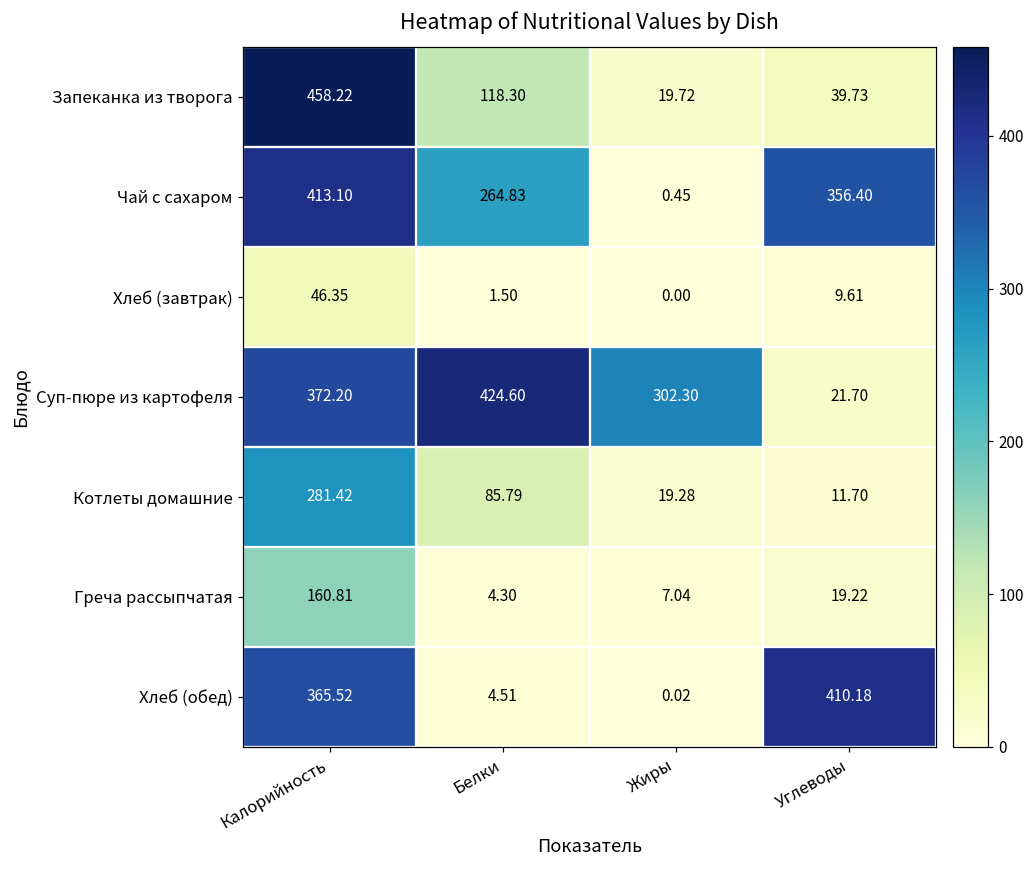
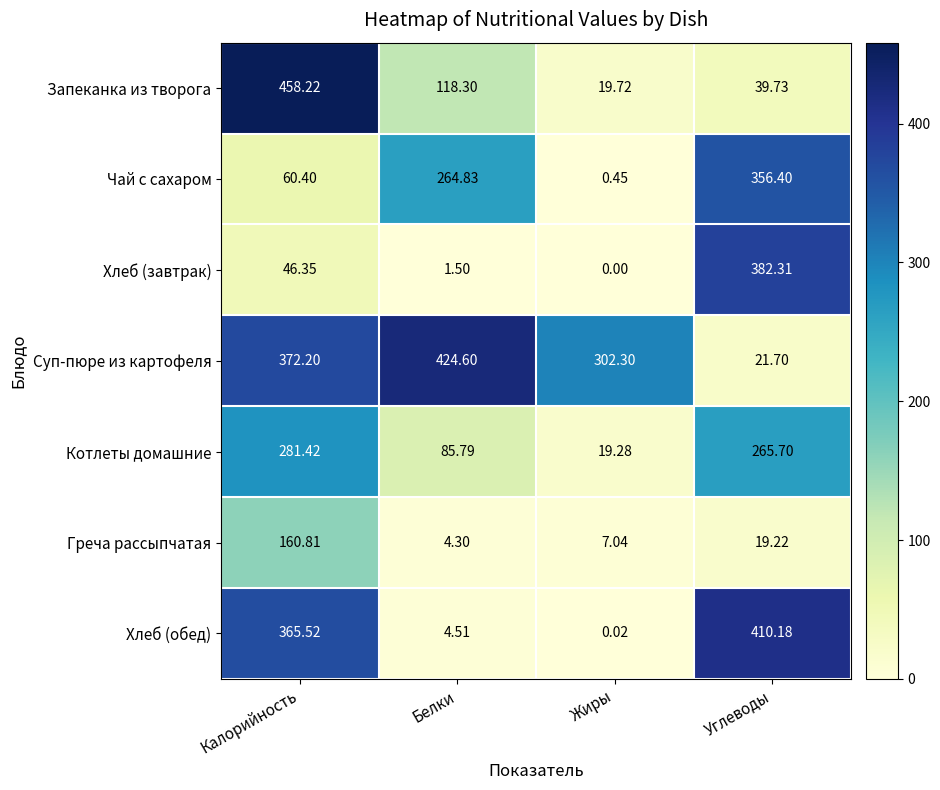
Чай с сахаром, Калорийность: 413.10 -> 60.40
Хлеб (завтрак), Углеводы: 9.61 -> 382.31
Котлеты домашние, Углеводы: 11.70 -> 265.70
